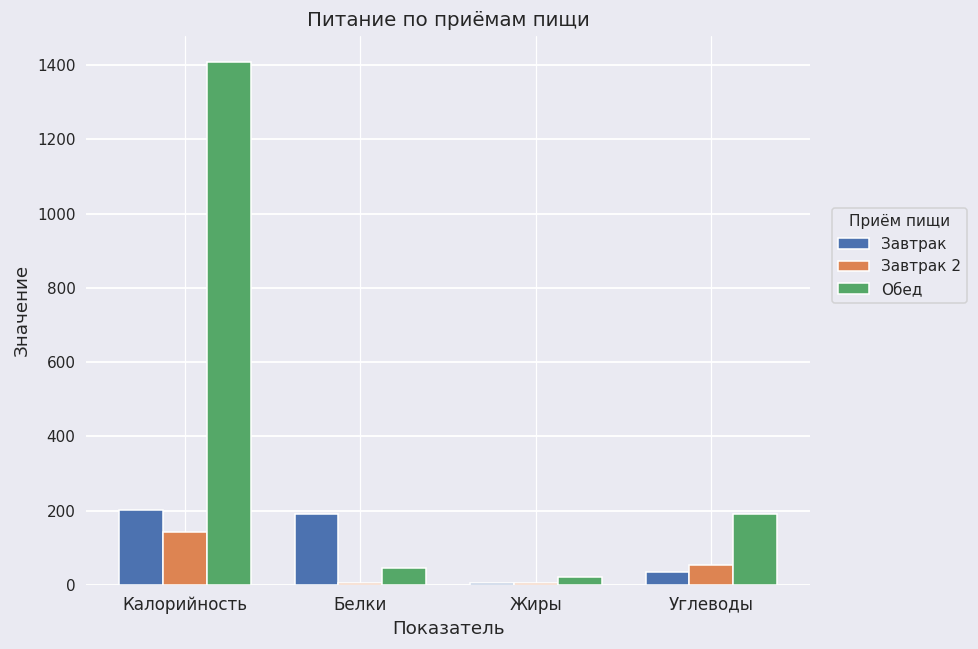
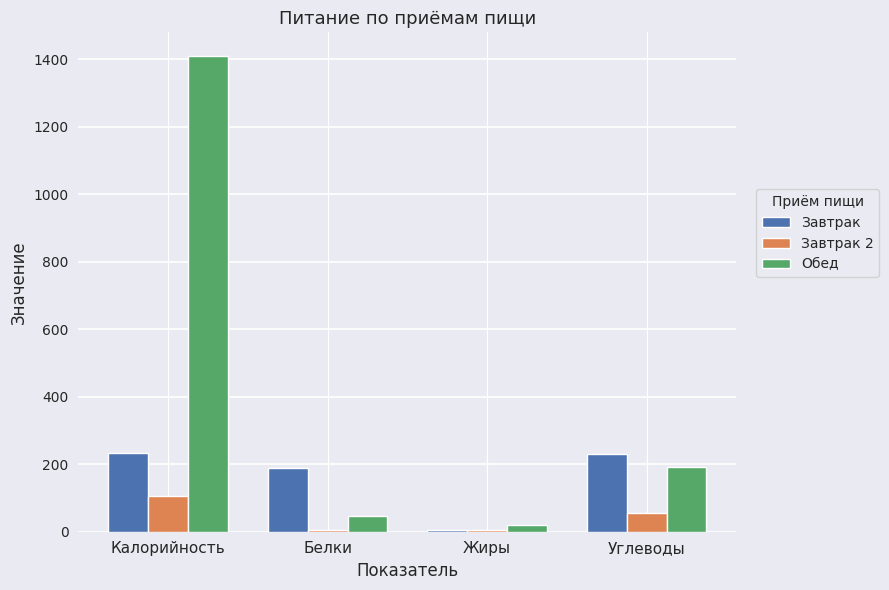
Завтрак, Калорийность: 200 -> 230
Завтрак 2, Калорийность: 140 -> 110
Завтрак, Углеводы: 40 -> 230
